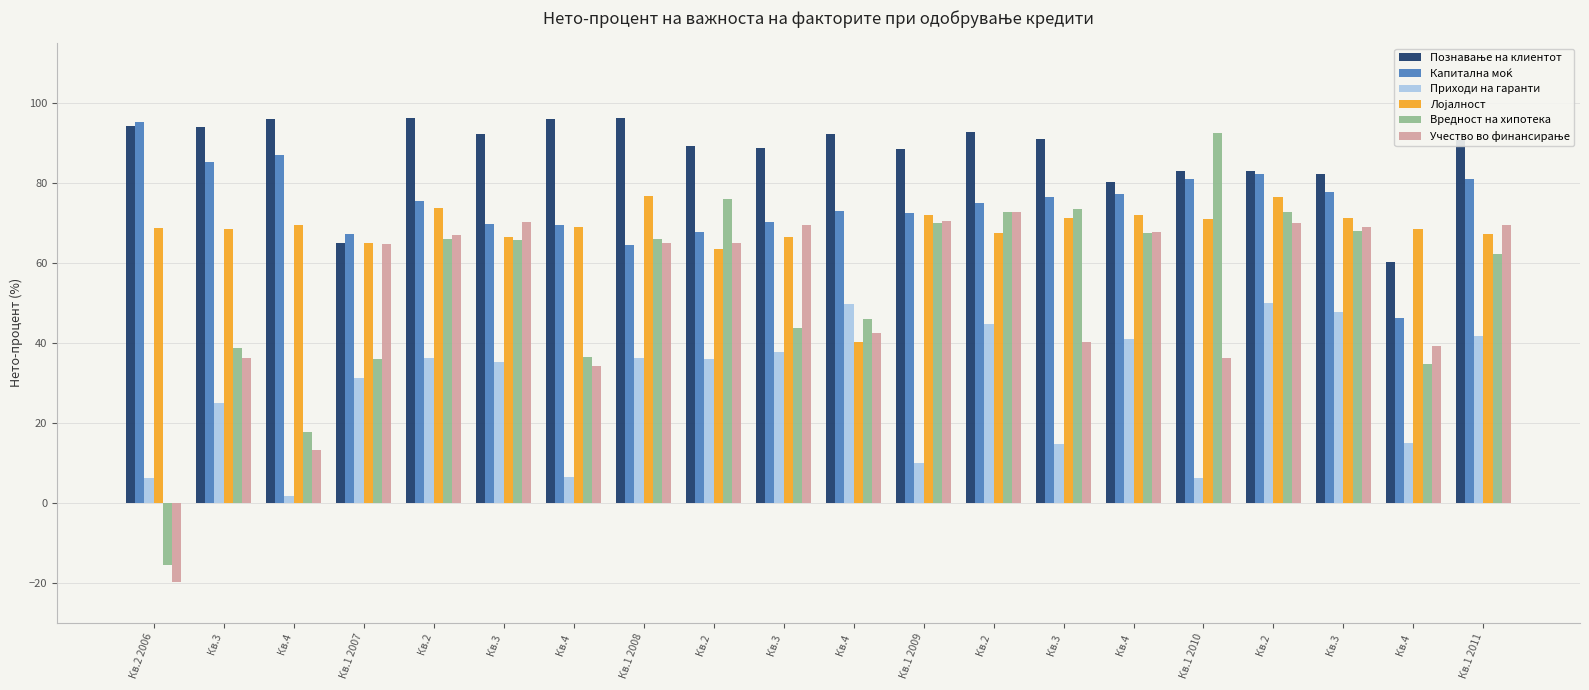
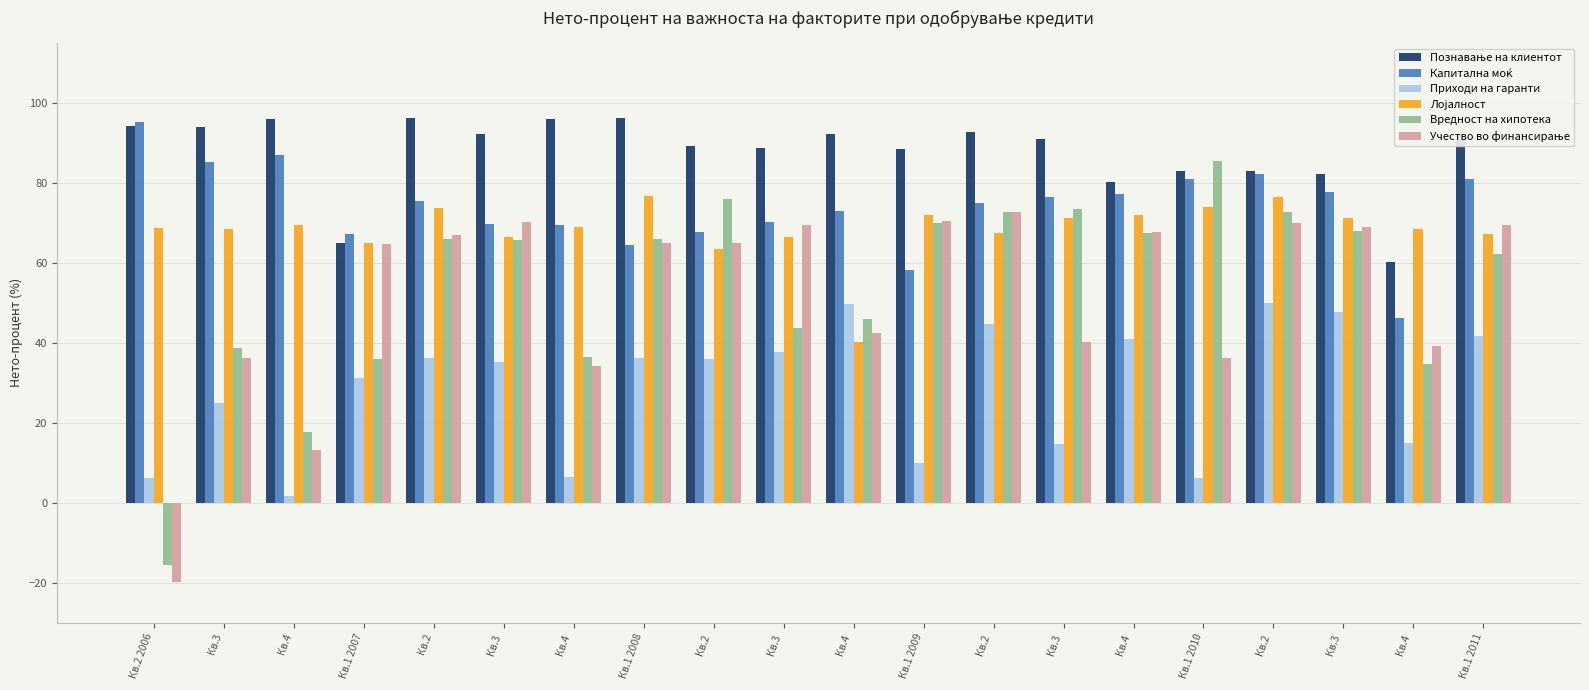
Капитална моќ, Кв.1 2009: 73 -> 58
Лојалност, Кв.1 2010: 71 -> 74
Вредност на хипотека, Кв.1 2010: 93 -> 85
